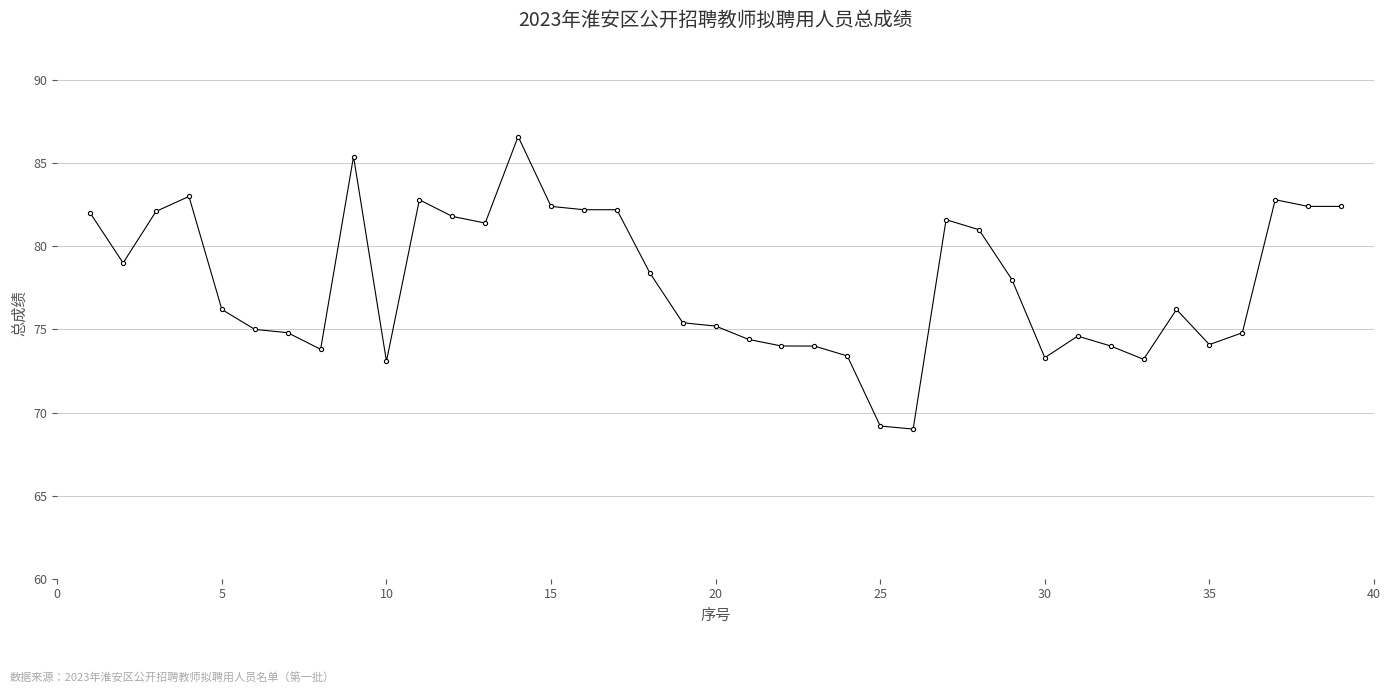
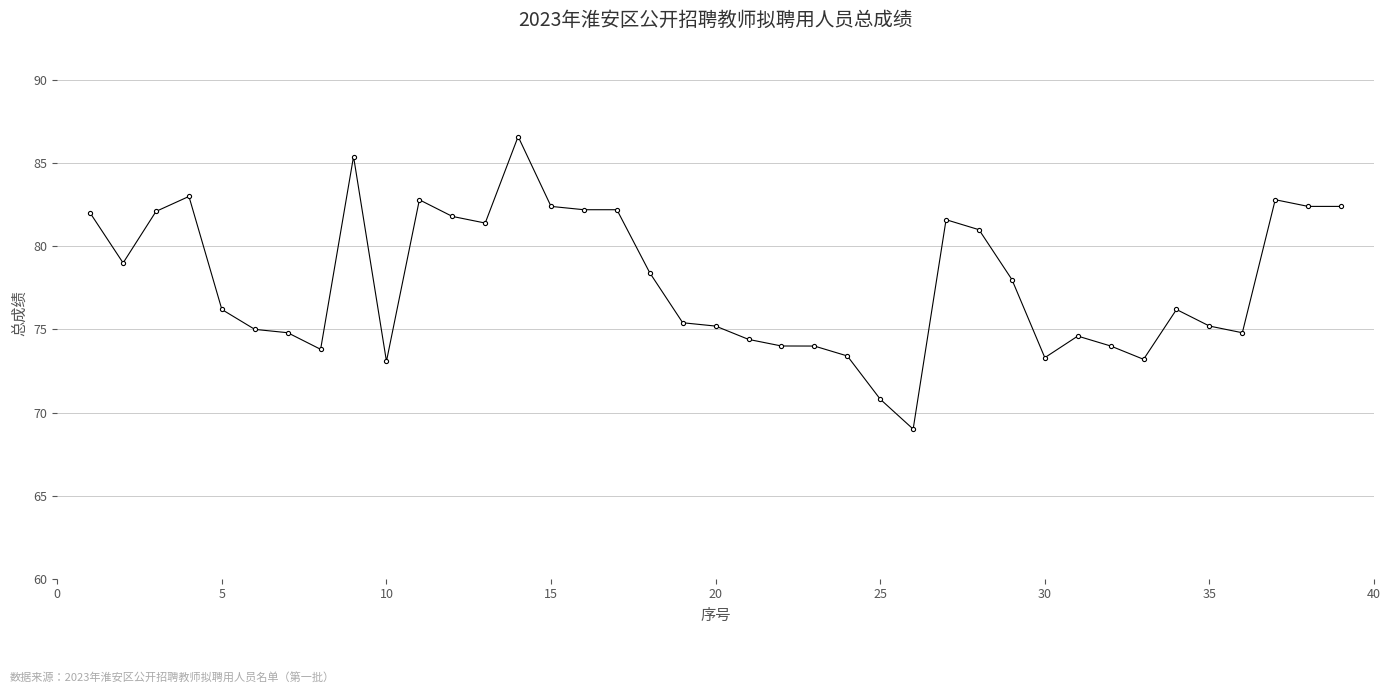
25: 69.2 -> 70.8
35: 74.1 -> 75.2
